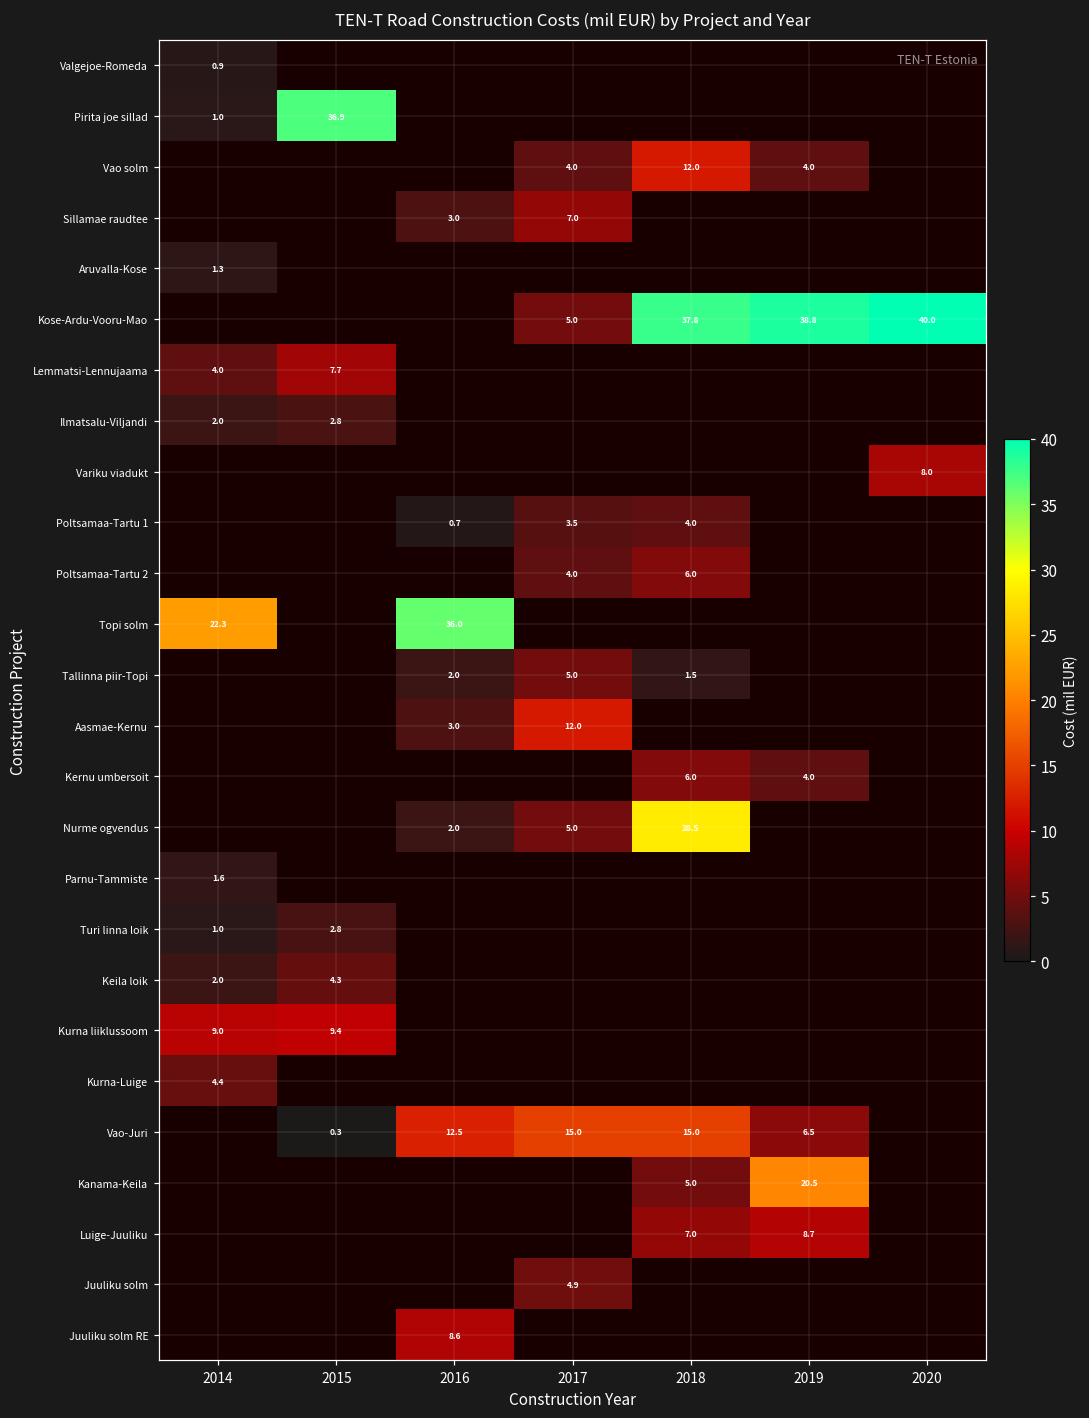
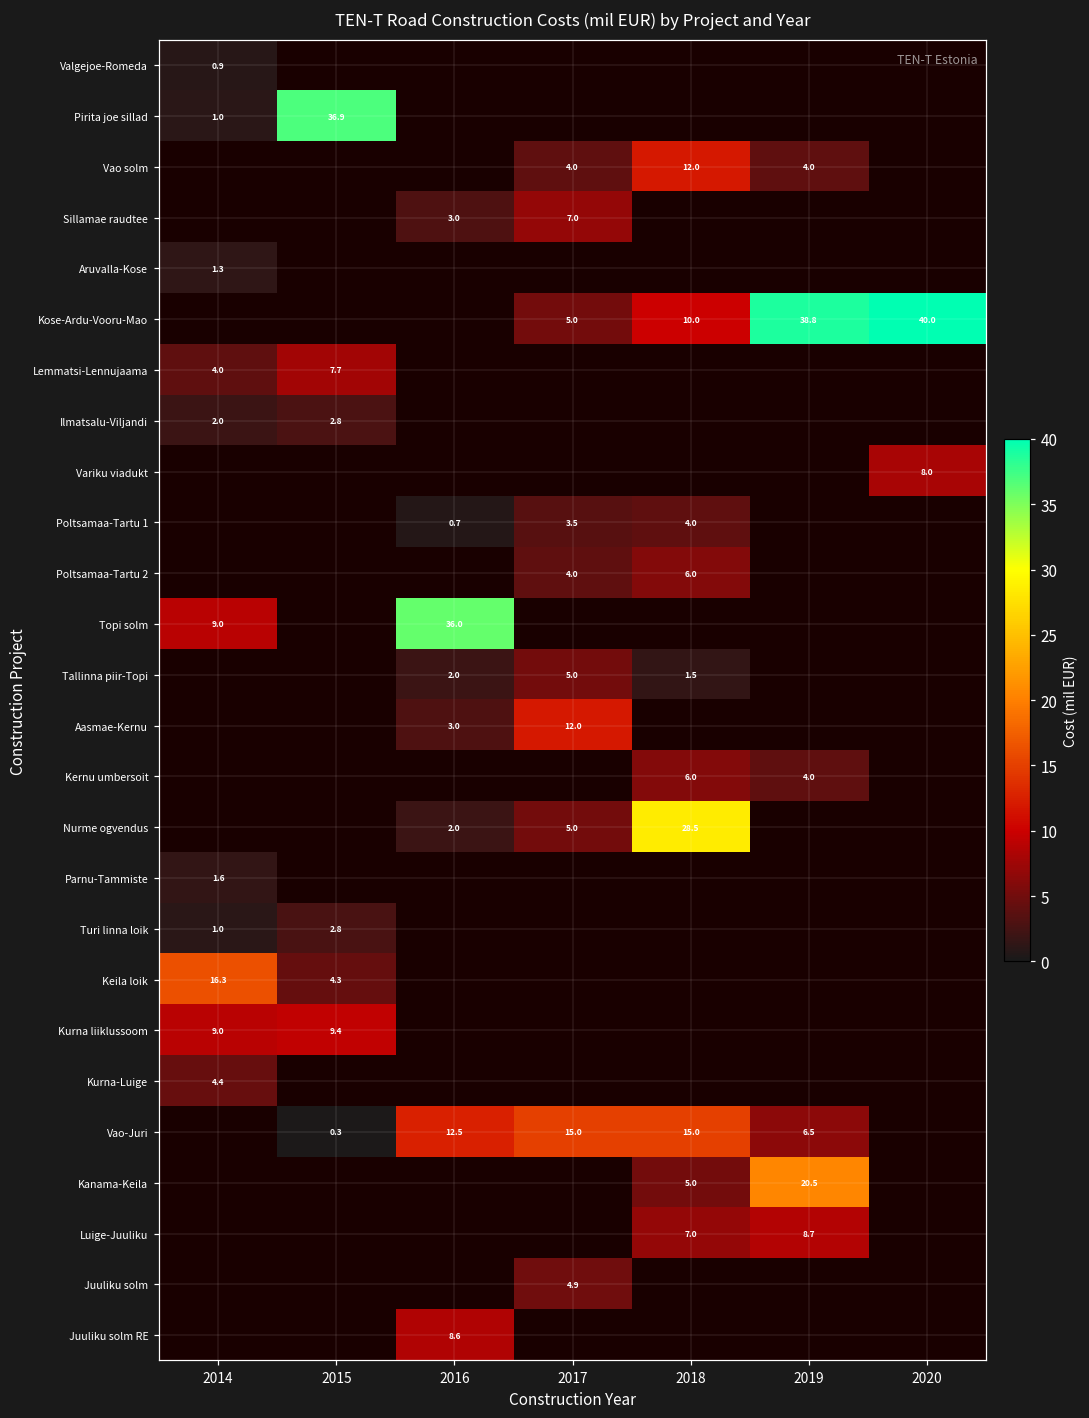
Kose-Ardu-Vooru-Mao, 2018: 37.8 -> 10.0
Topi solm, 2014: 22.3 -> 9.0
Keila loik, 2014: 2.0 -> 16.3
